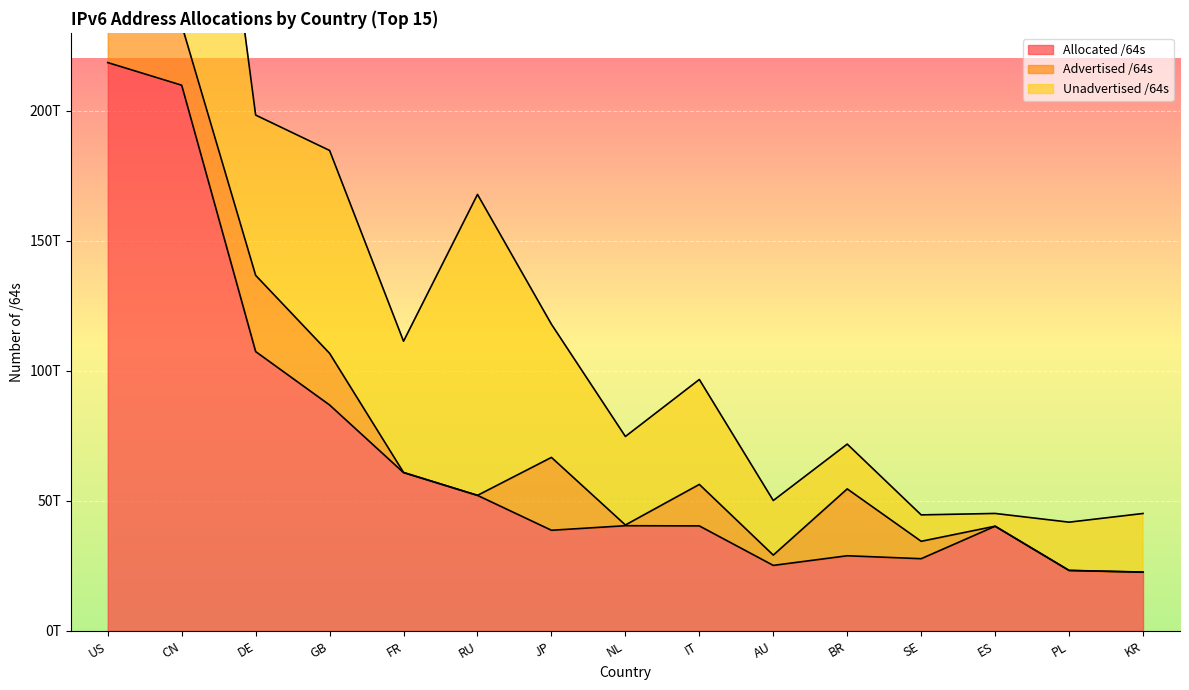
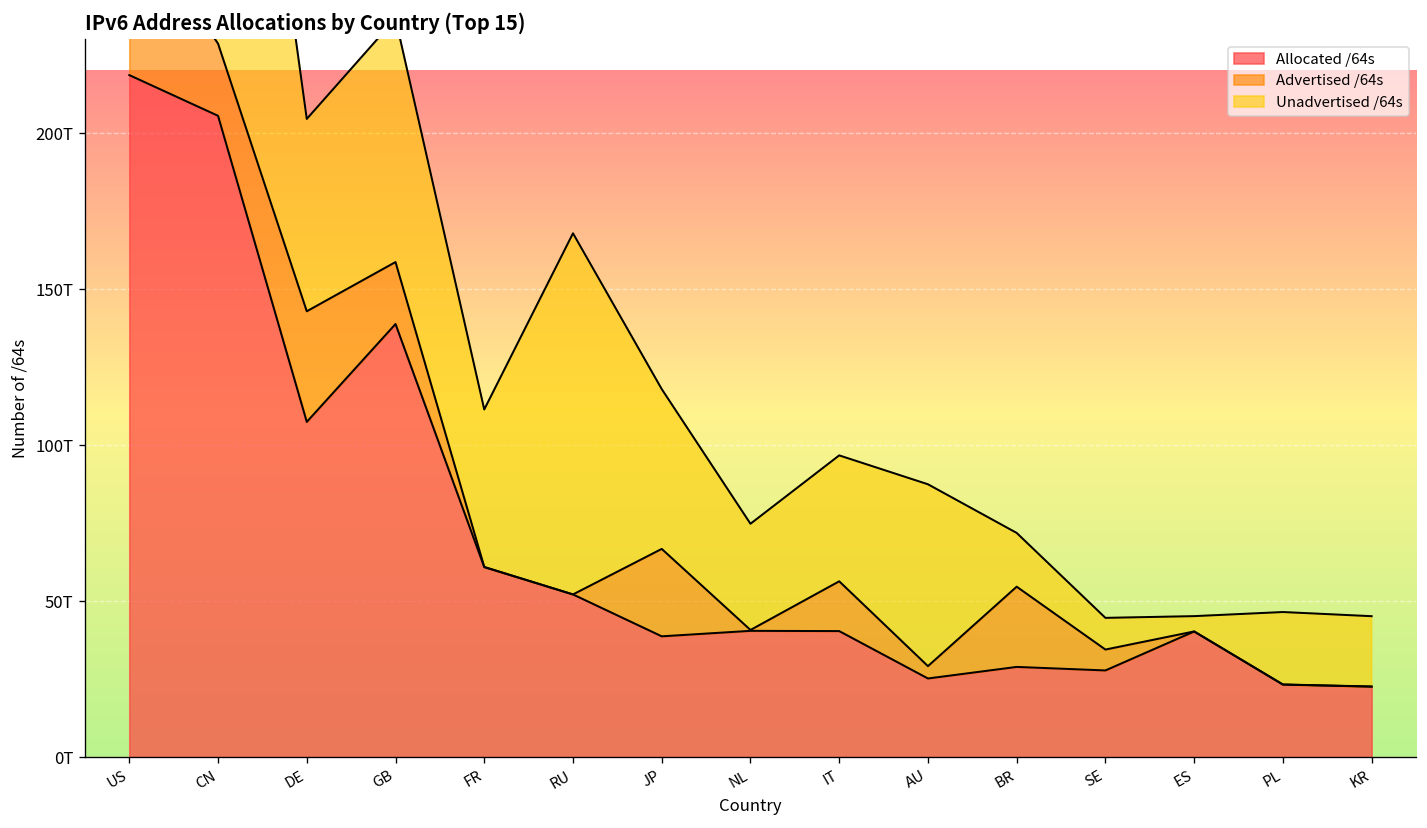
Allocated /64s, CN: 210T -> 206T
Advertised /64s, DE: 29T -> 35T
Allocated /64s, GB: 87T -> 139T
Unadvertised /64s, AU: 21T -> 58T
Unadvertised /64s, PL: 19T -> 23T
